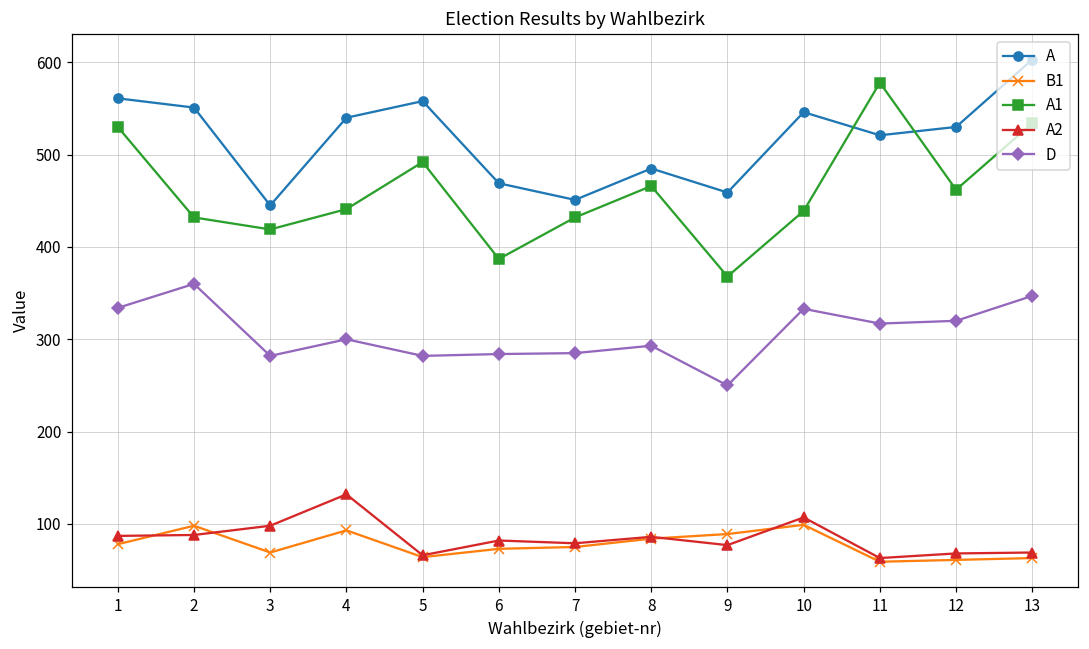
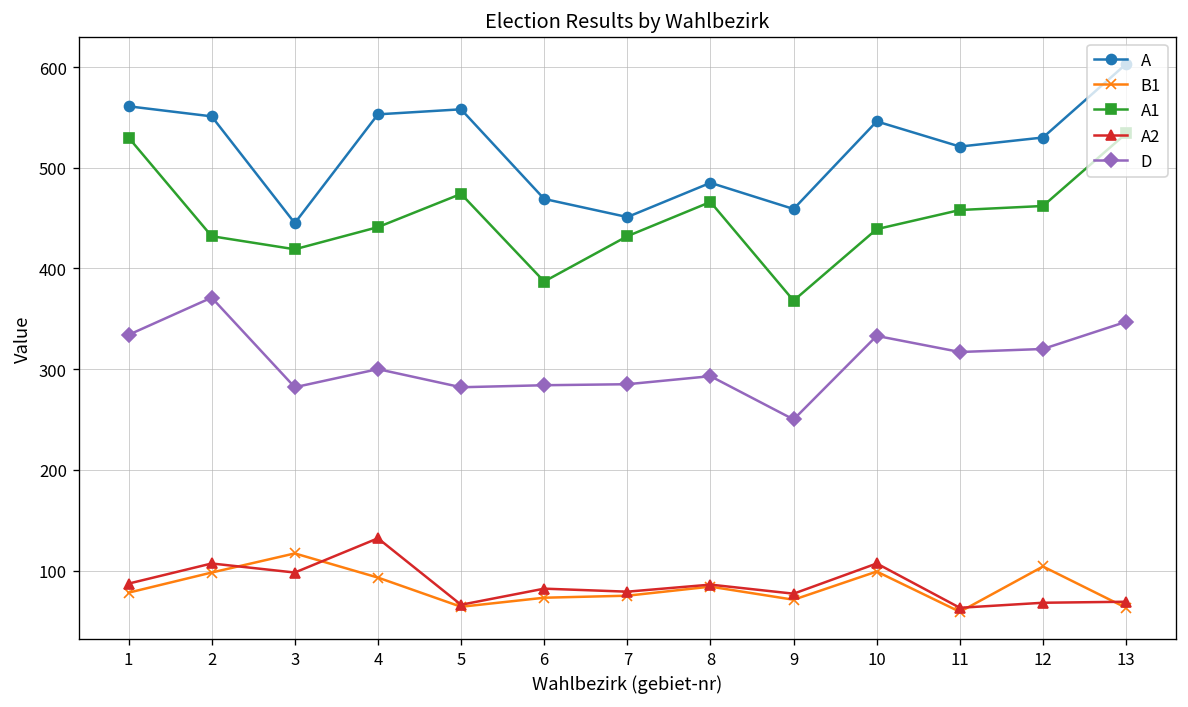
A2, 2: 90 -> 110
D, 2: 360 -> 370
B1, 3: 70 -> 120
A, 4: 540 -> 550
A1, 5: 490 -> 470
B1, 9: 90 -> 70
A1, 11: 580 -> 460
B1, 12: 60 -> 100
